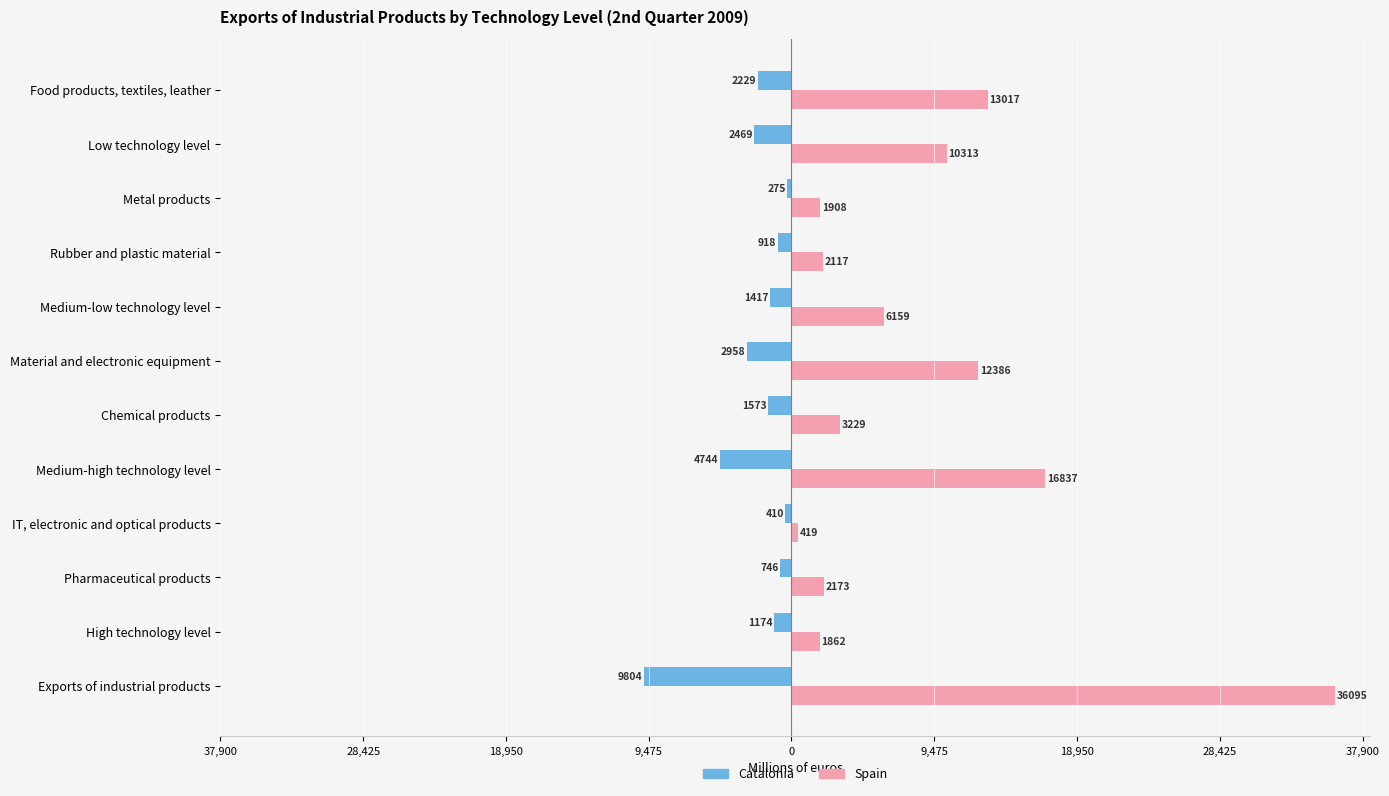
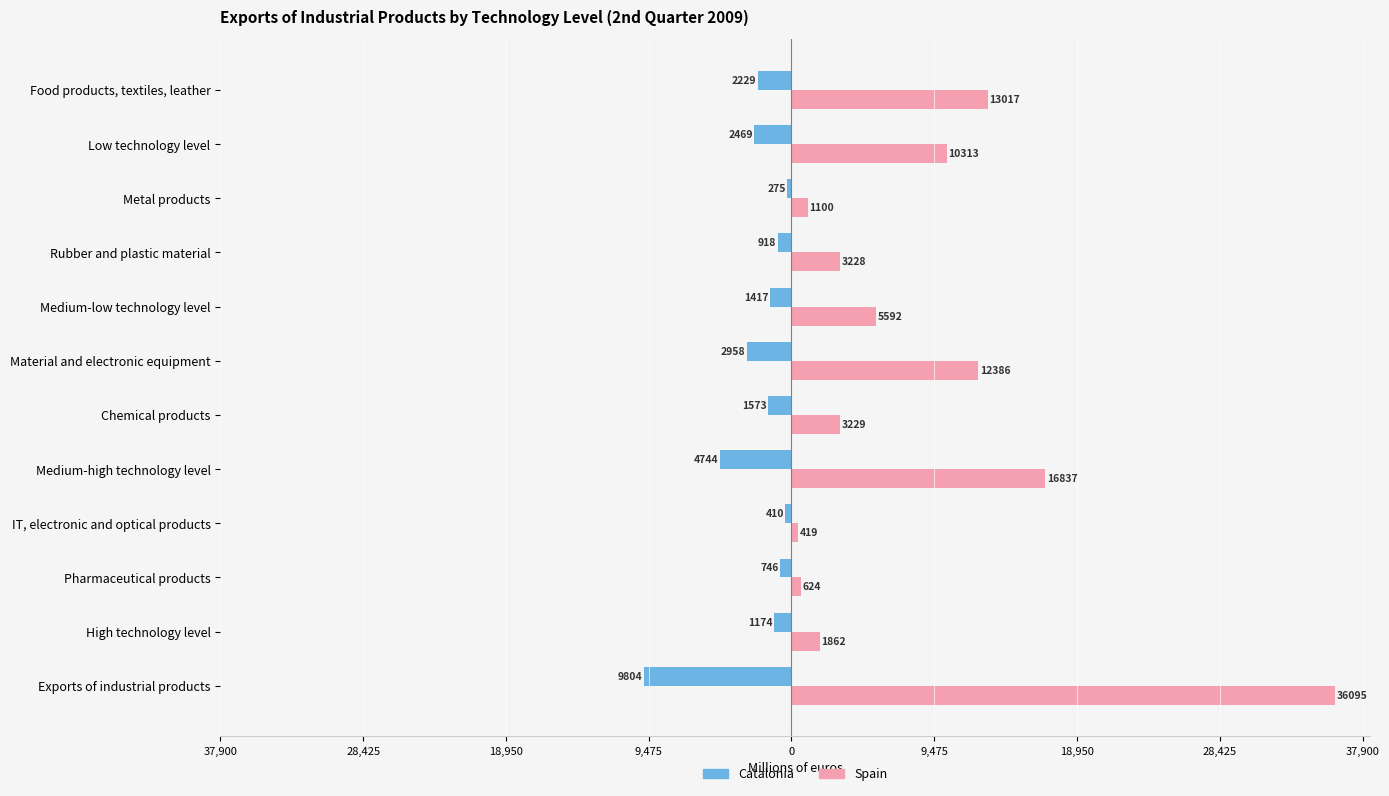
Spain, Metal products: 1908 -> 1100
Spain, Rubber and plastic material: 2117 -> 3228
Spain, Medium-low technology level: 6159 -> 5592
Spain, Pharmaceutical products: 2173 -> 624
